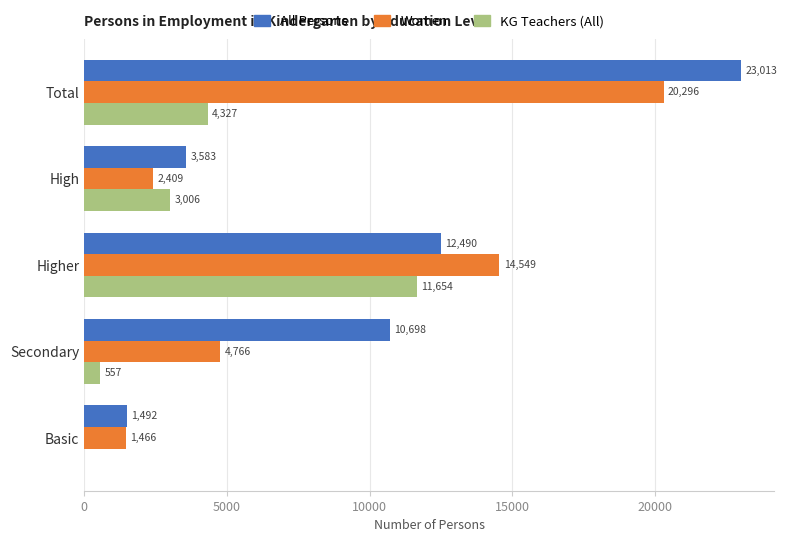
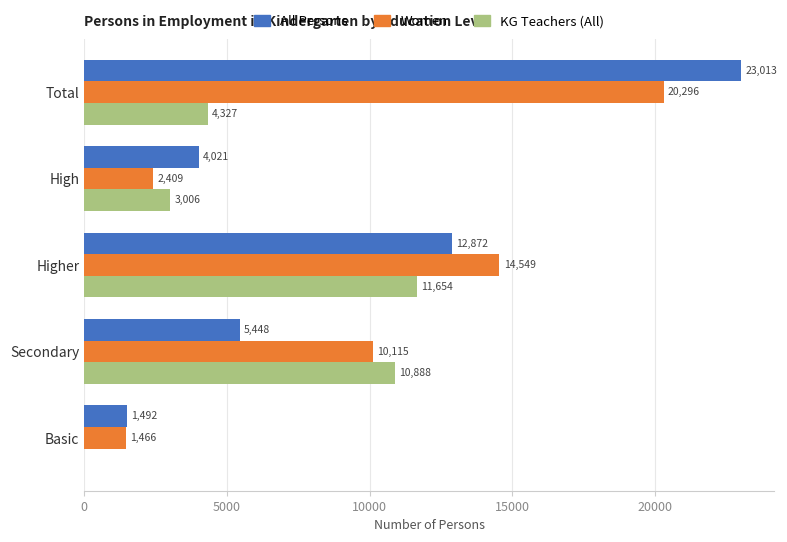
All Persons, High: 3,583 -> 4,021
All Persons, Higher: 12,490 -> 12,872
All Persons, Secondary: 10,698 -> 5,448
Women, Secondary: 4,766 -> 10,115
KG Teachers (All), Secondary: 557 -> 10,888
